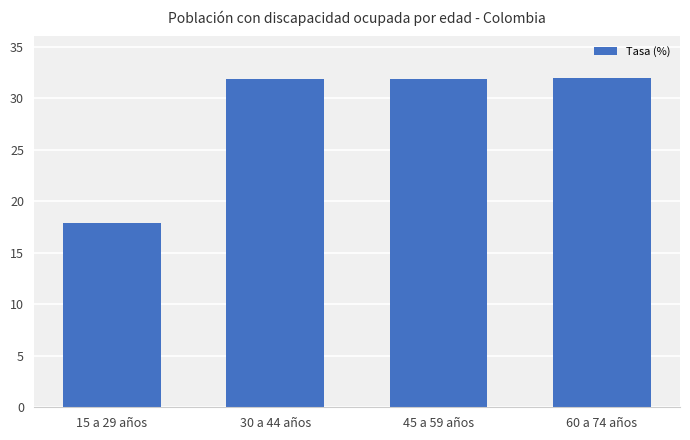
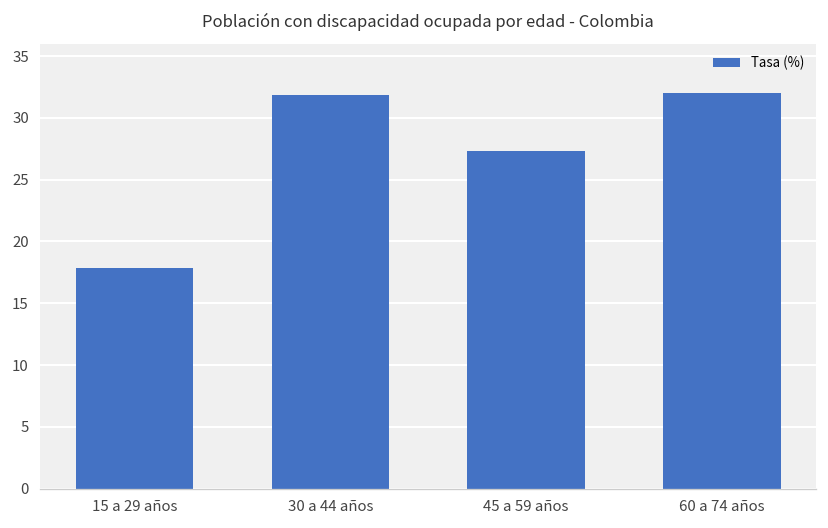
45 a 59 años: 31.8 -> 27.3
